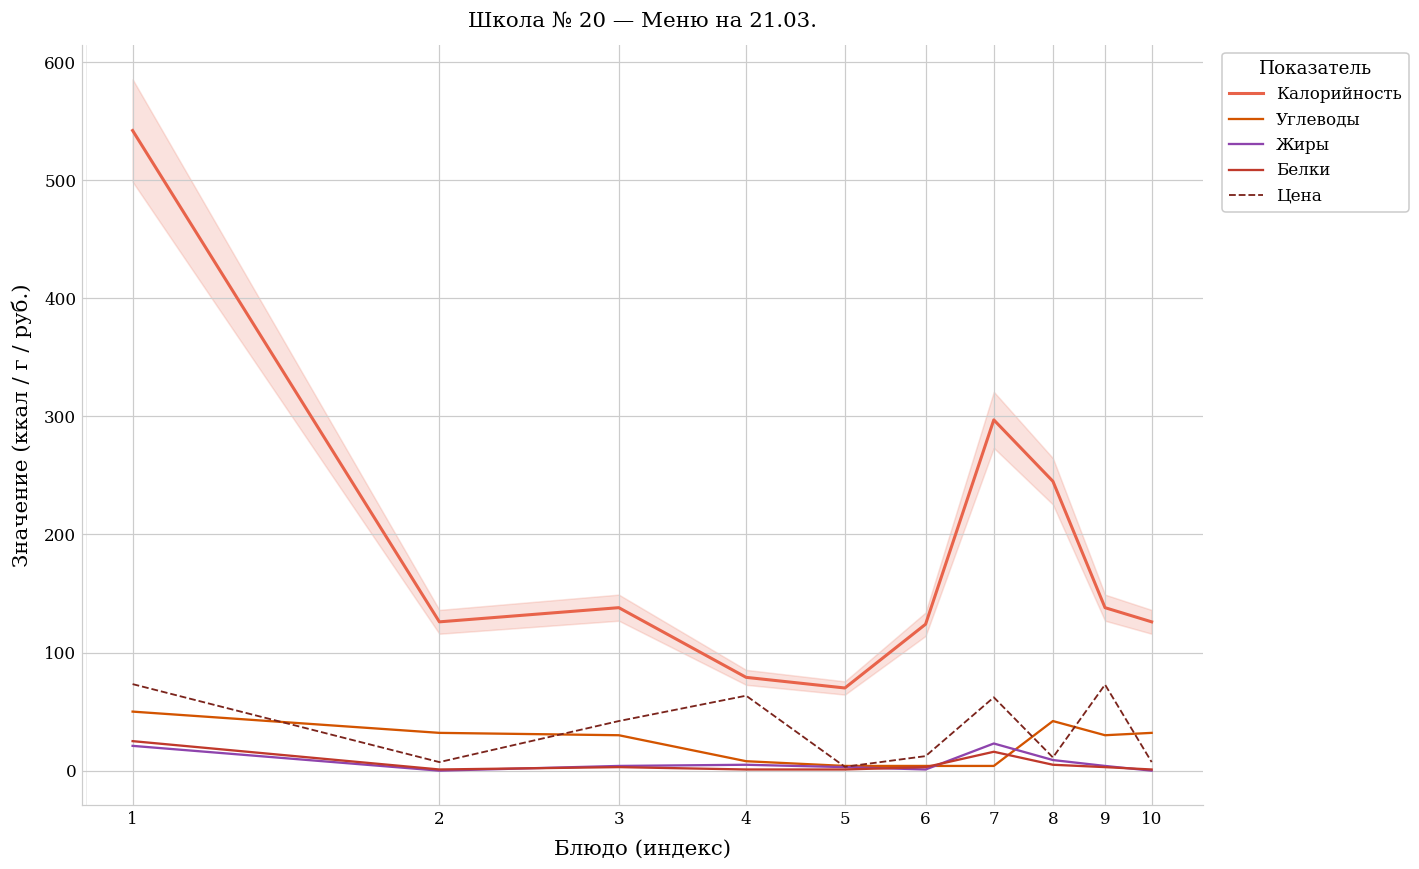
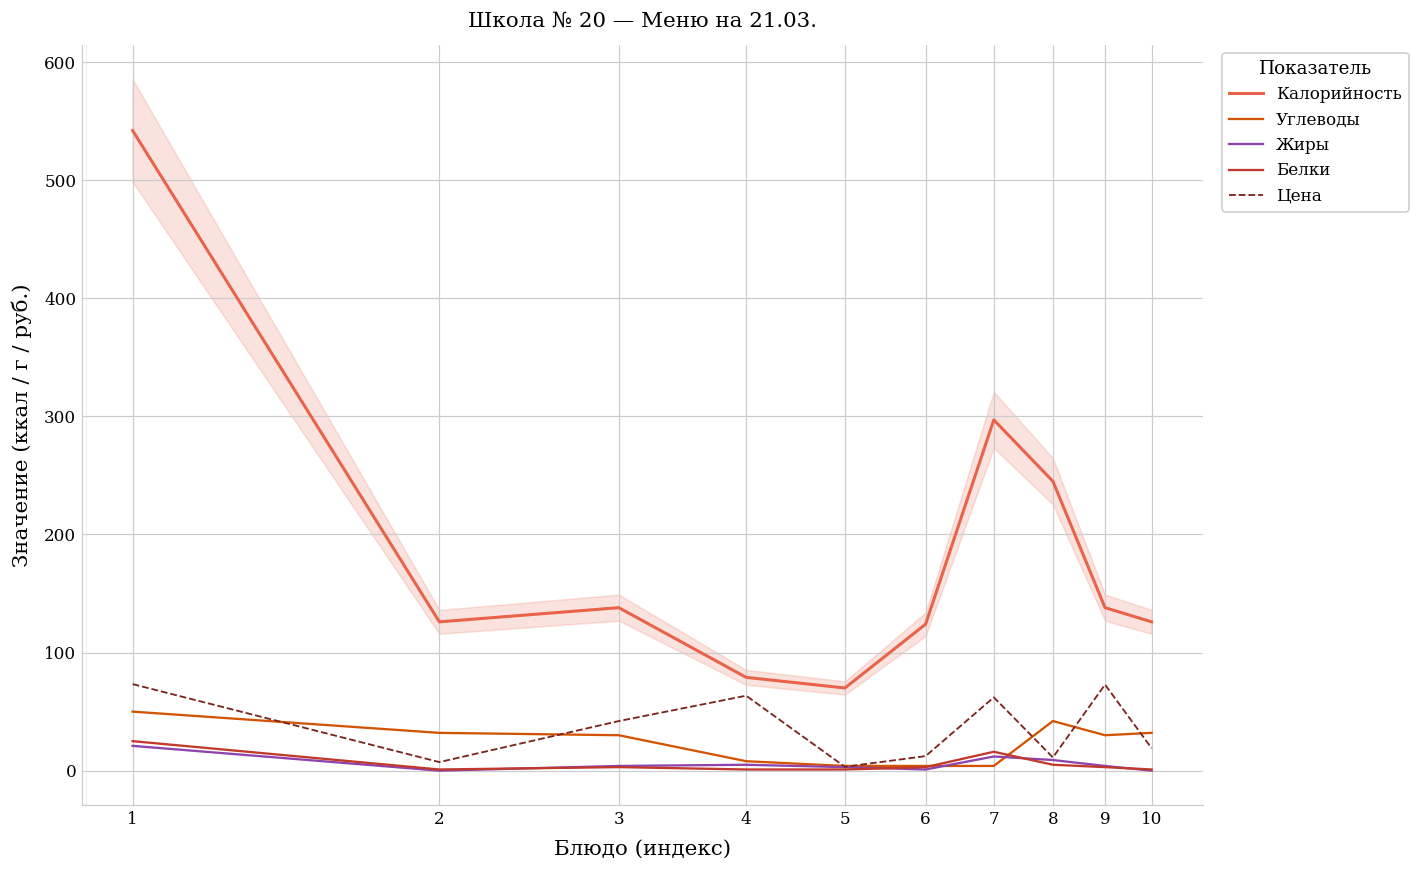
Жиры, 7: 23 -> 12
Цена, 10: 7 -> 19
